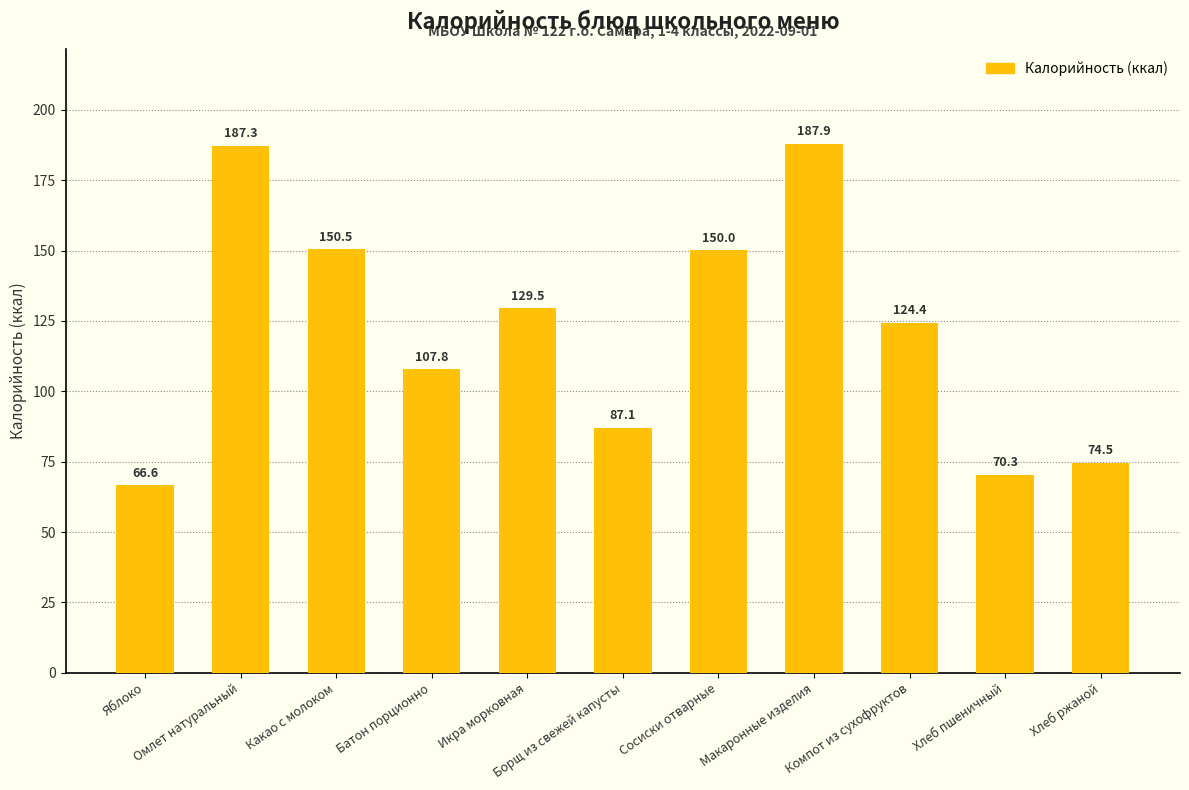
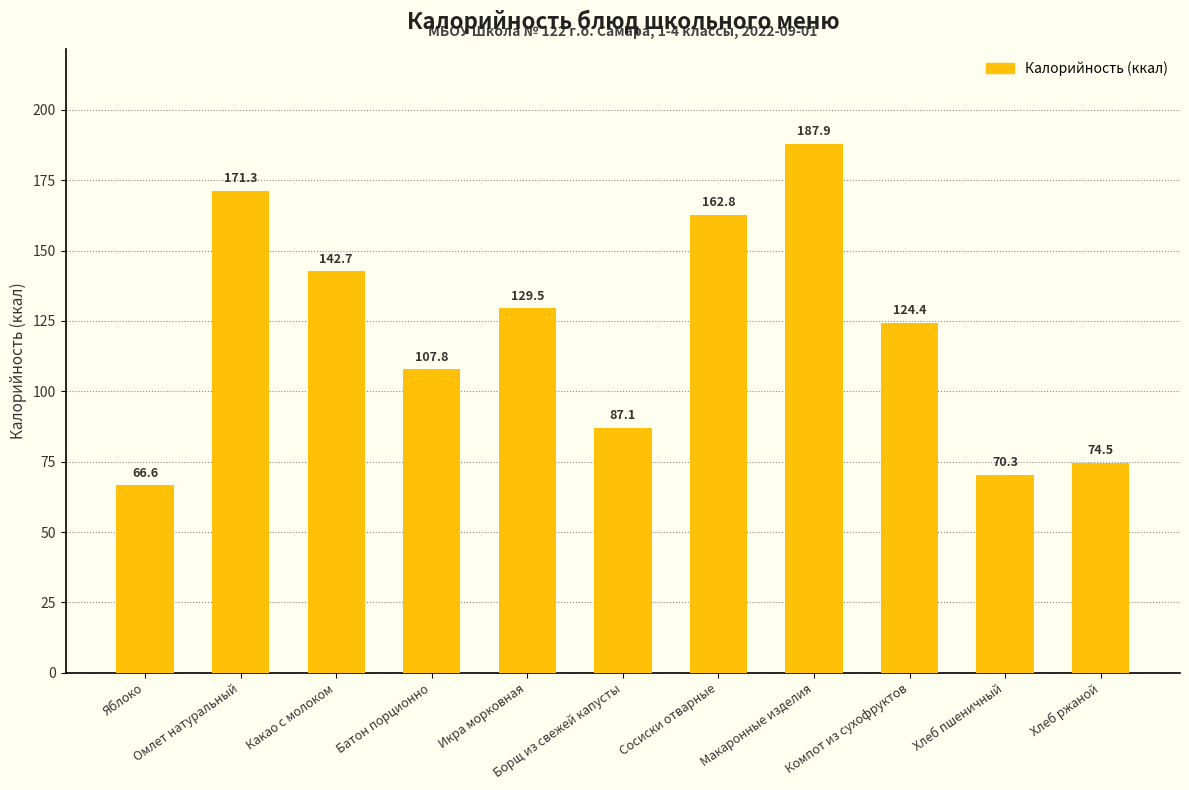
Омлет натуральный: 187.3 -> 171.3
Какао с молоком: 150.5 -> 142.7
Сосиски отварные: 150.0 -> 162.8
